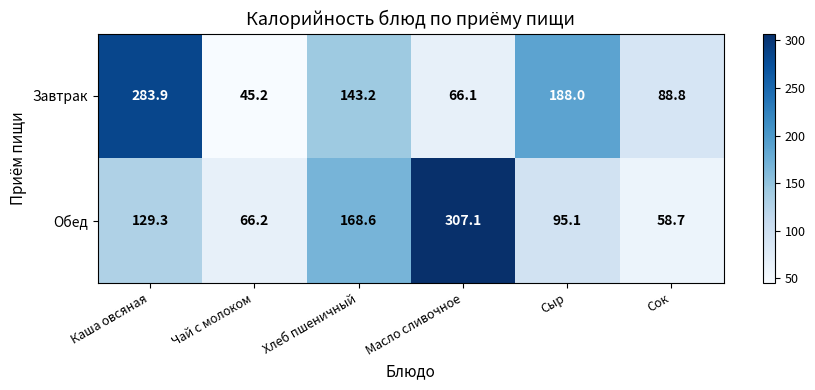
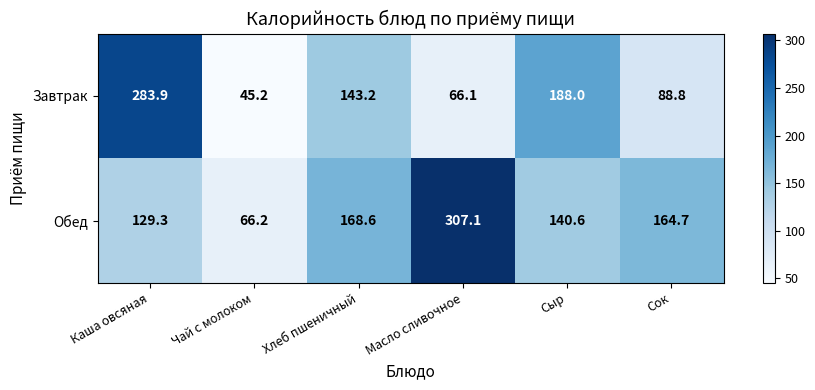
Обед, Сыр: 95.1 -> 140.6
Обед, Сок: 58.7 -> 164.7
